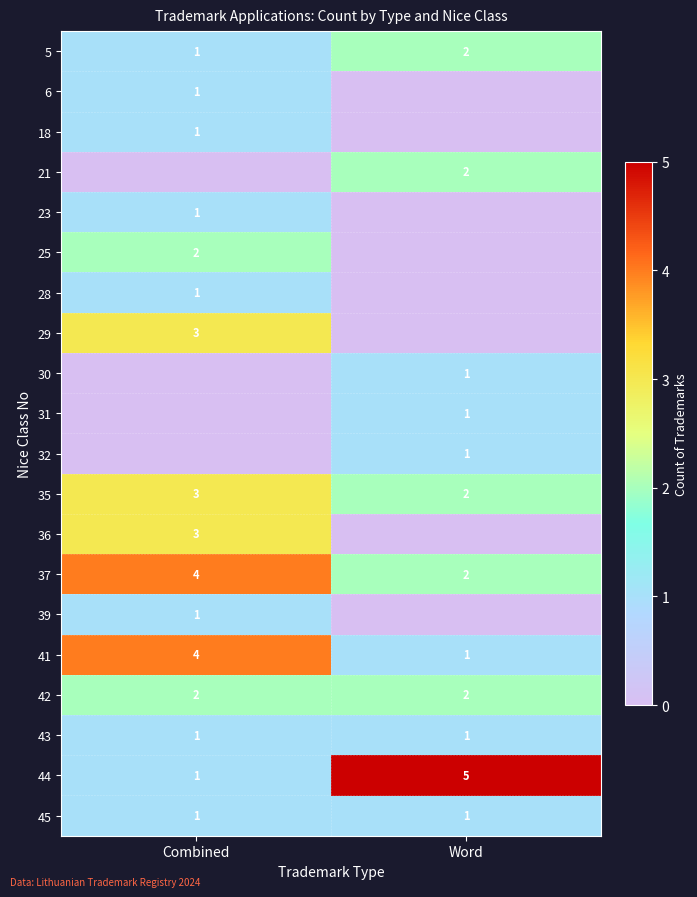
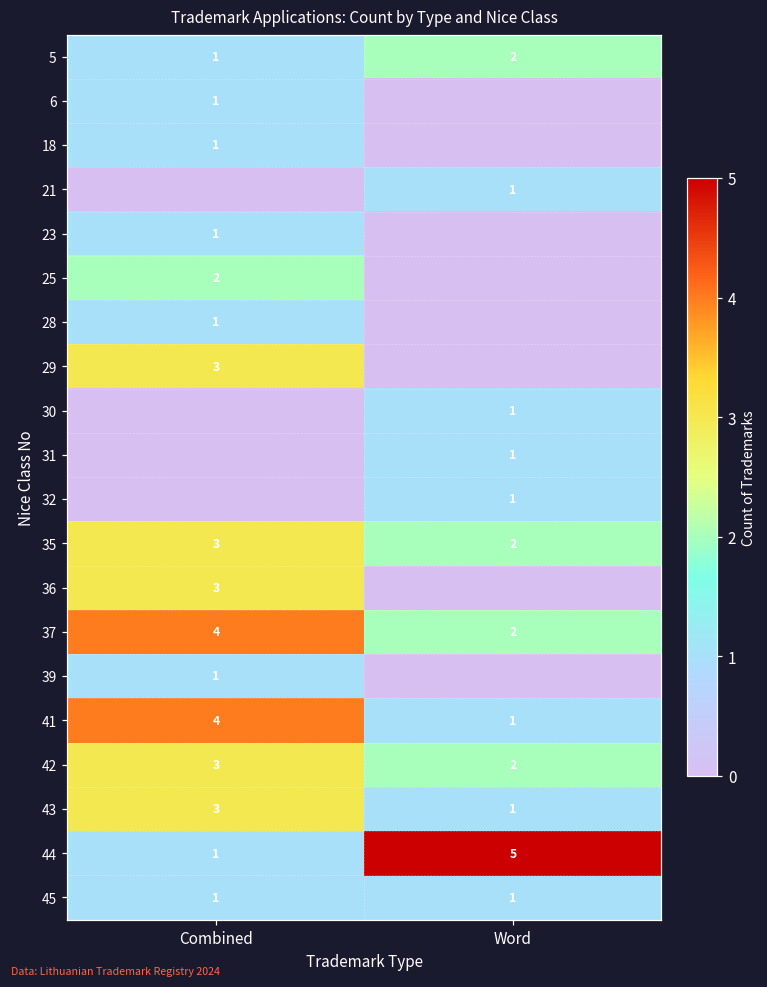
21, Word: 2 -> 1
42, Combined: 2 -> 3
43, Combined: 1 -> 3
